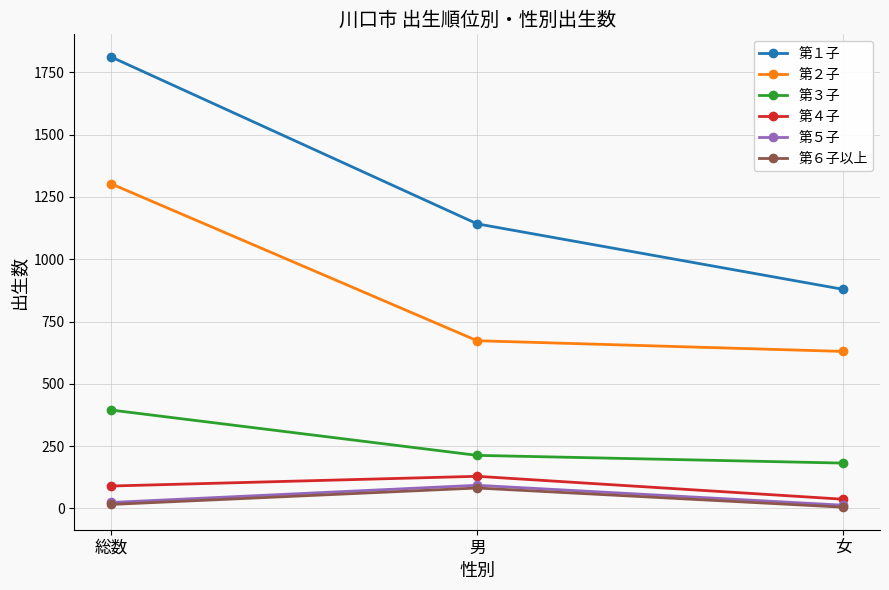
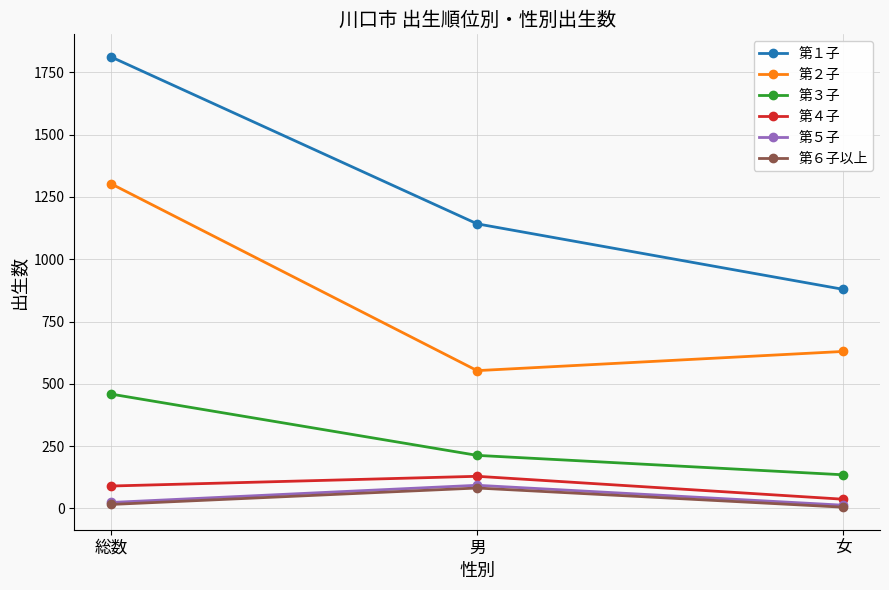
第３子, 総数: 400 -> 460
第２子, 男: 670 -> 550
第３子, 女: 180 -> 140
